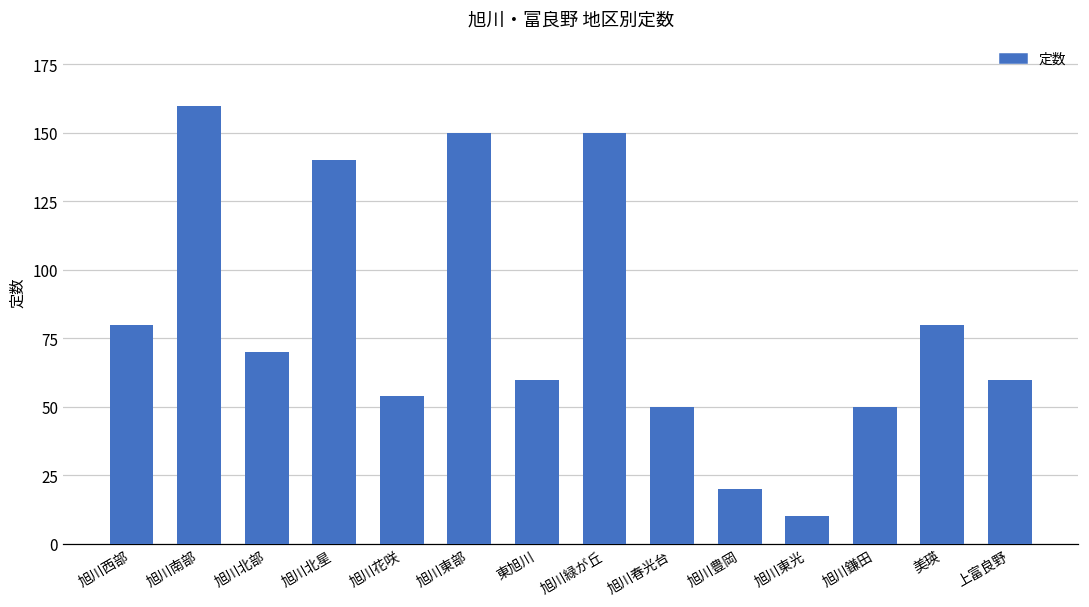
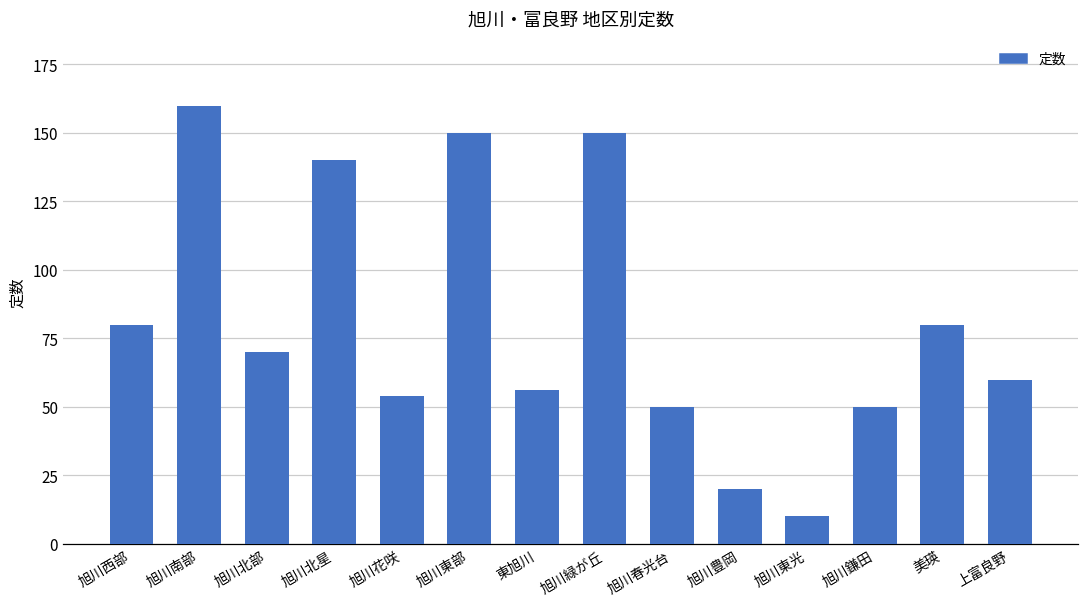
東旭川: 60 -> 56
